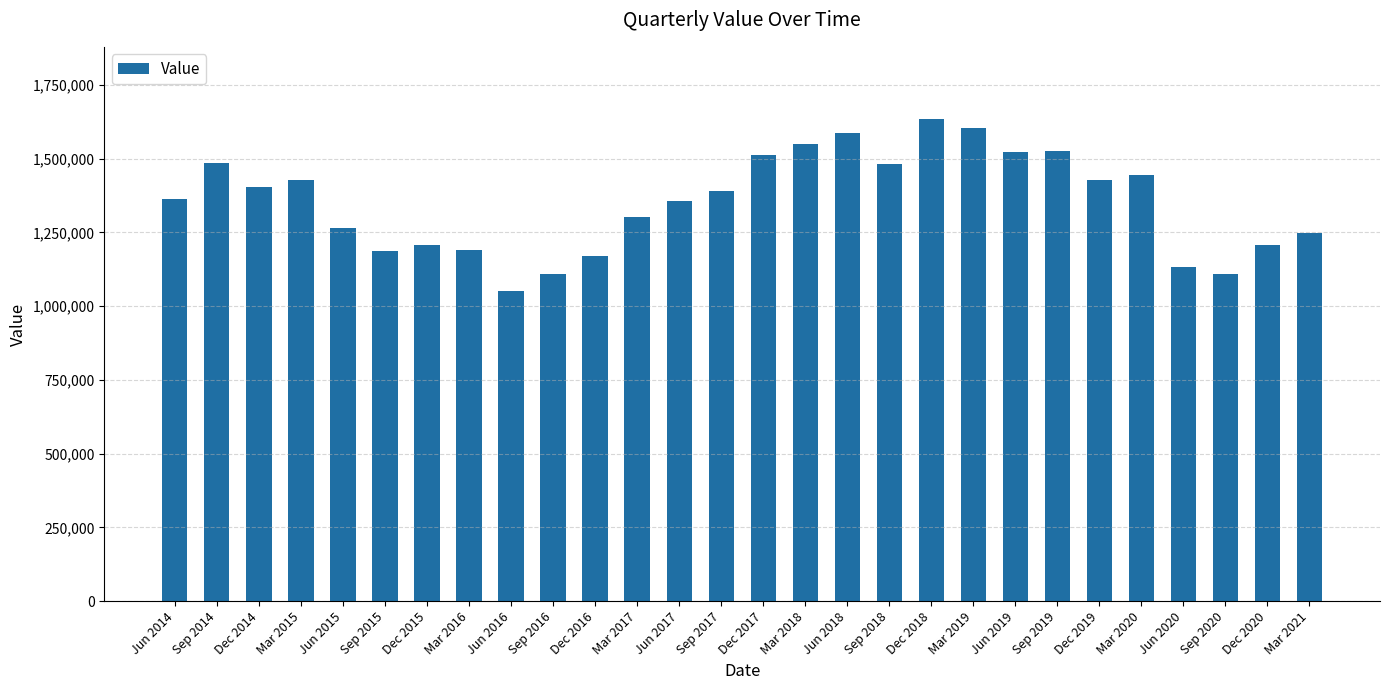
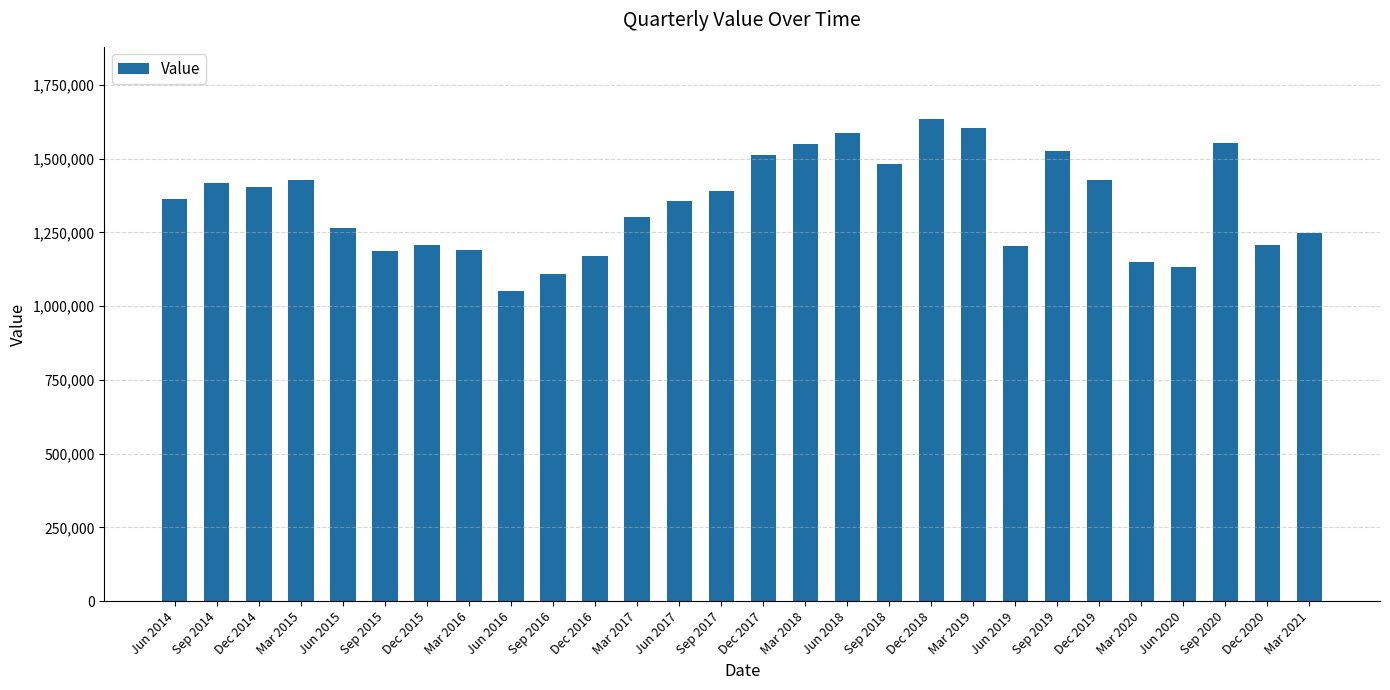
Sep 2014: 1,490,000 -> 1,420,000
Jun 2019: 1,520,000 -> 1,210,000
Mar 2020: 1,450,000 -> 1,150,000
Sep 2020: 1,110,000 -> 1,550,000
